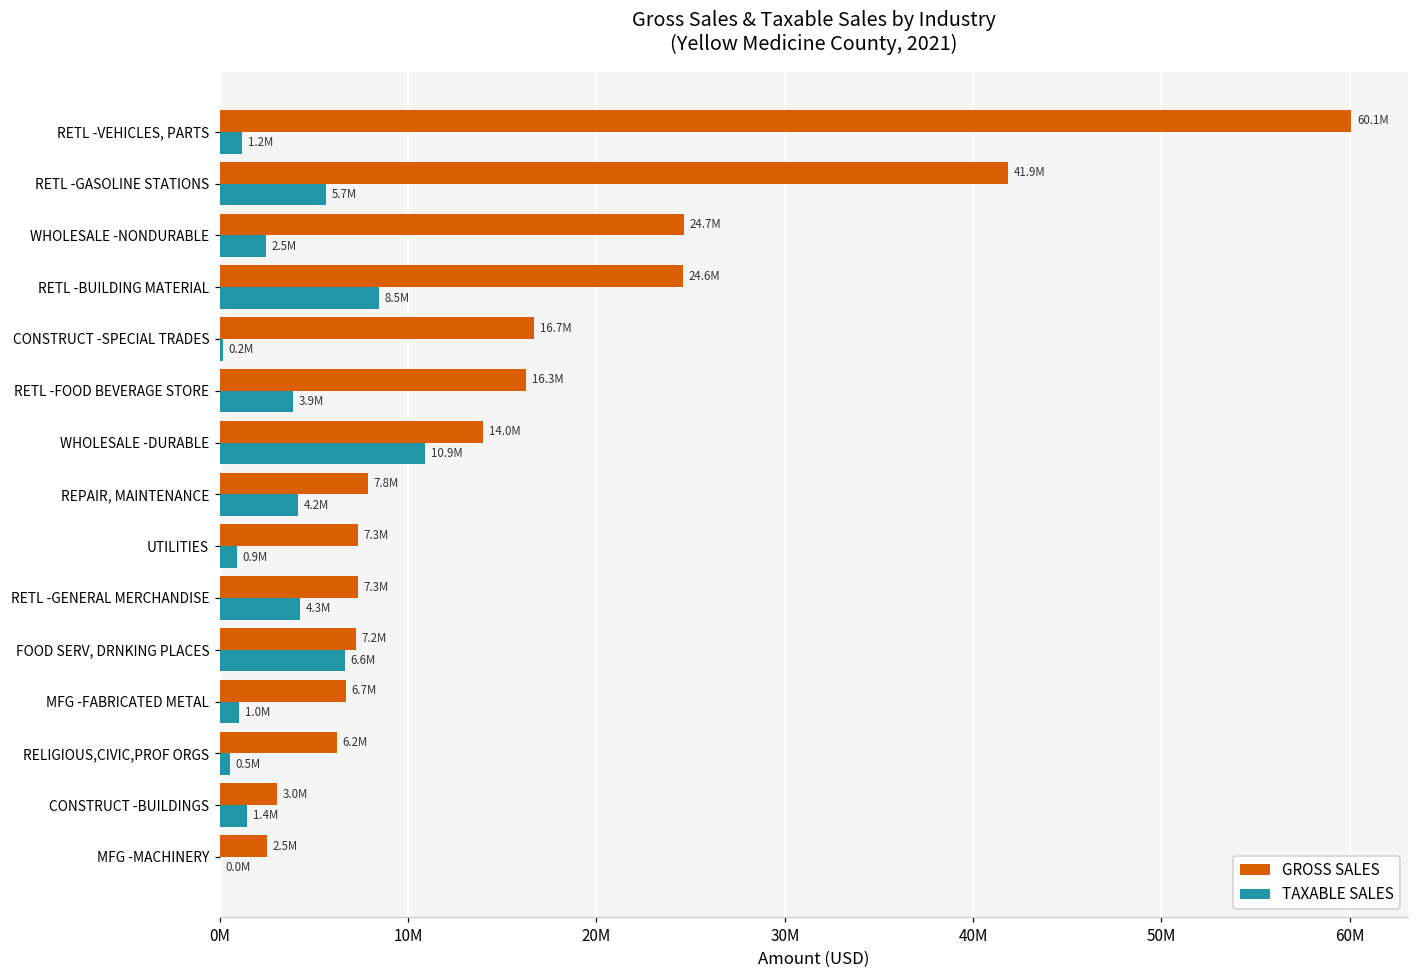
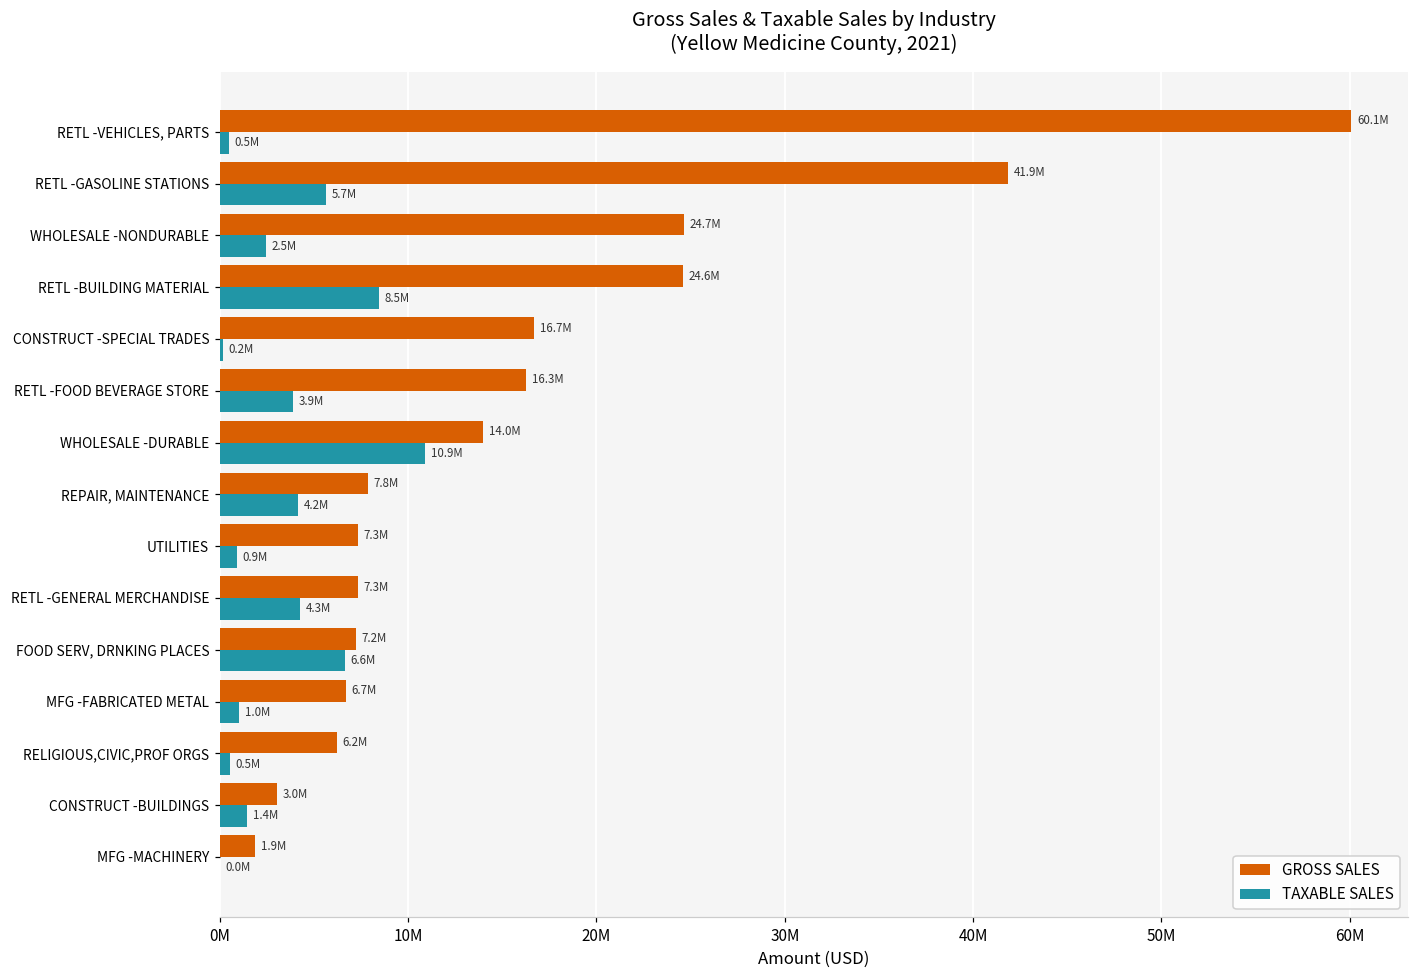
TAXABLE SALES, RETL -VEHICLES, PARTS: 1.2M -> 0.5M
GROSS SALES, MFG -MACHINERY: 2.5M -> 1.9M
